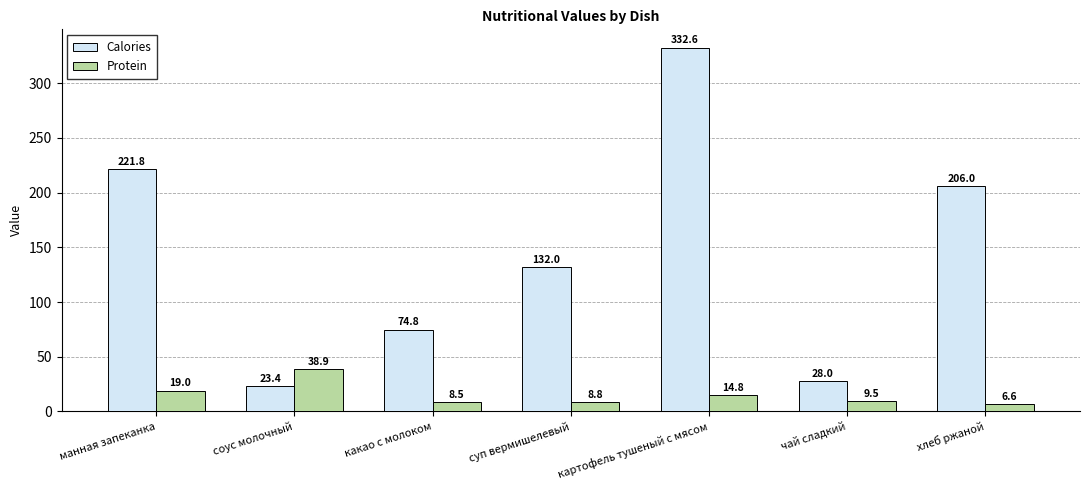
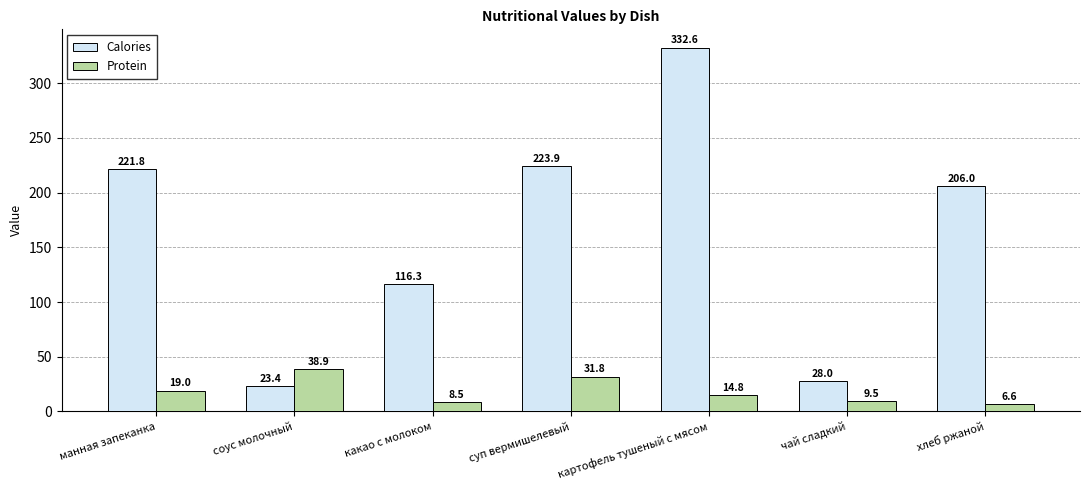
Calories, какао с молоком: 74.8 -> 116.3
Calories, суп вермишелевый: 132.0 -> 223.9
Protein, суп вермишелевый: 8.8 -> 31.8
